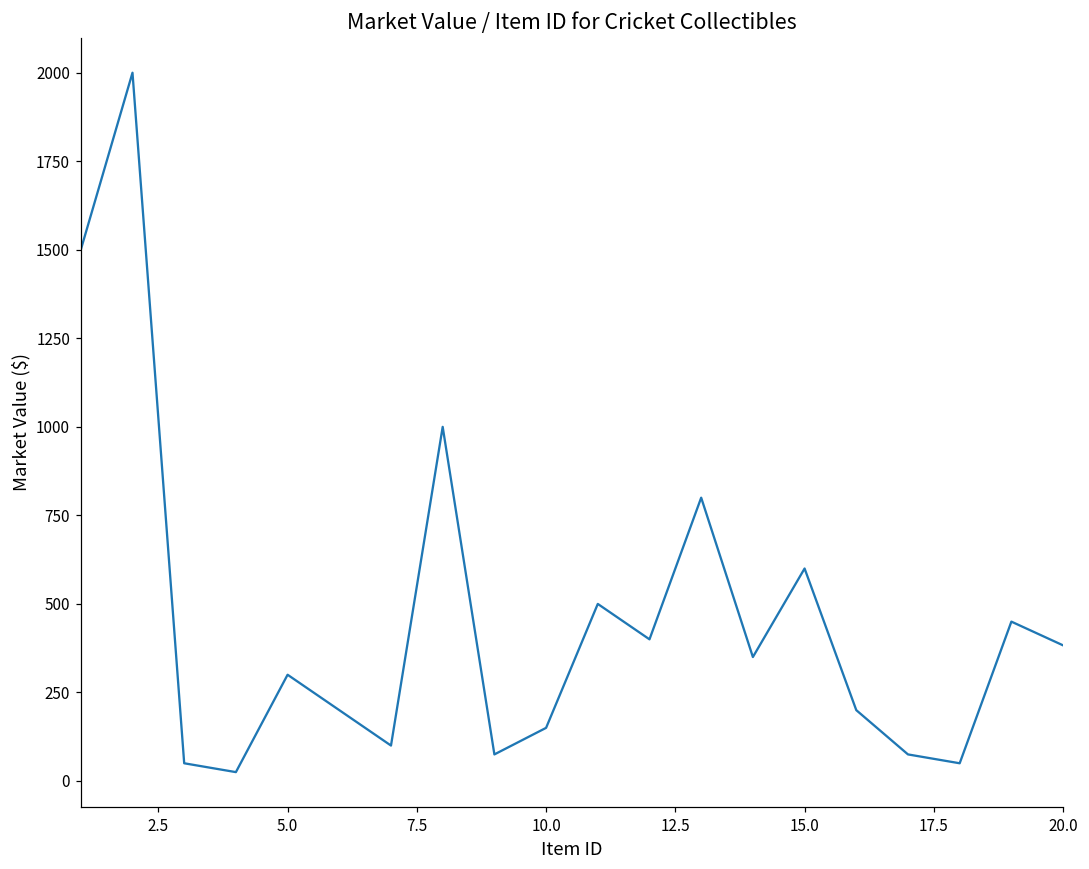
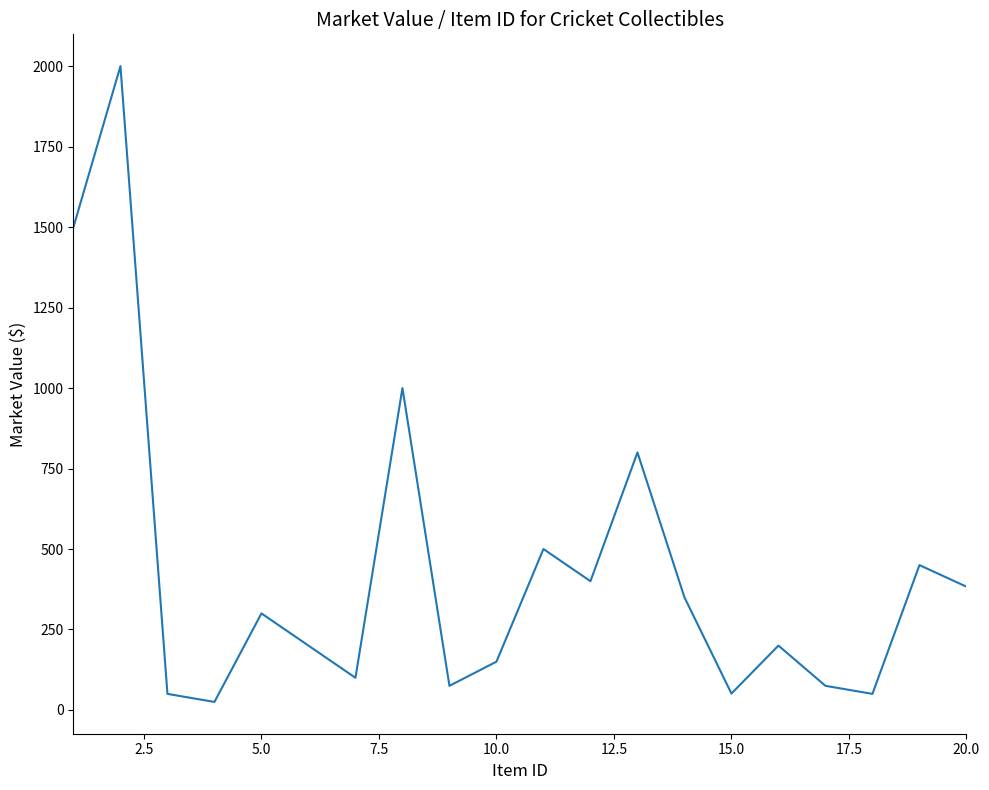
15.0: 600 -> 50
